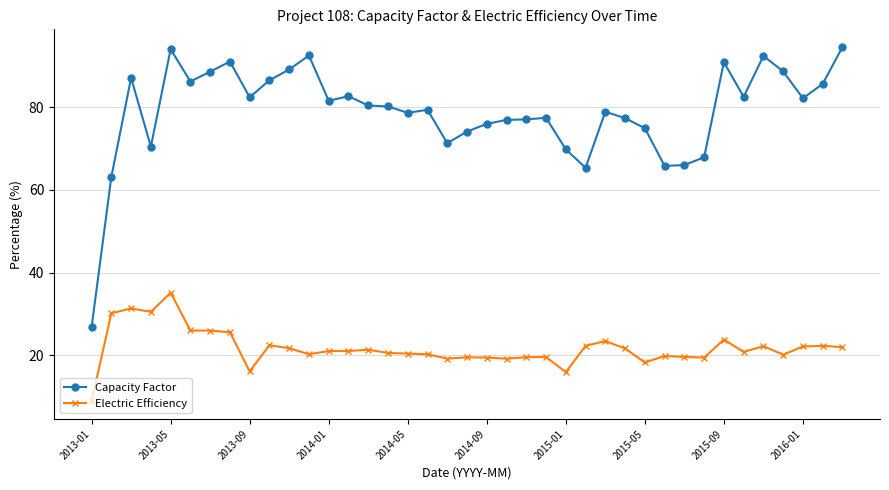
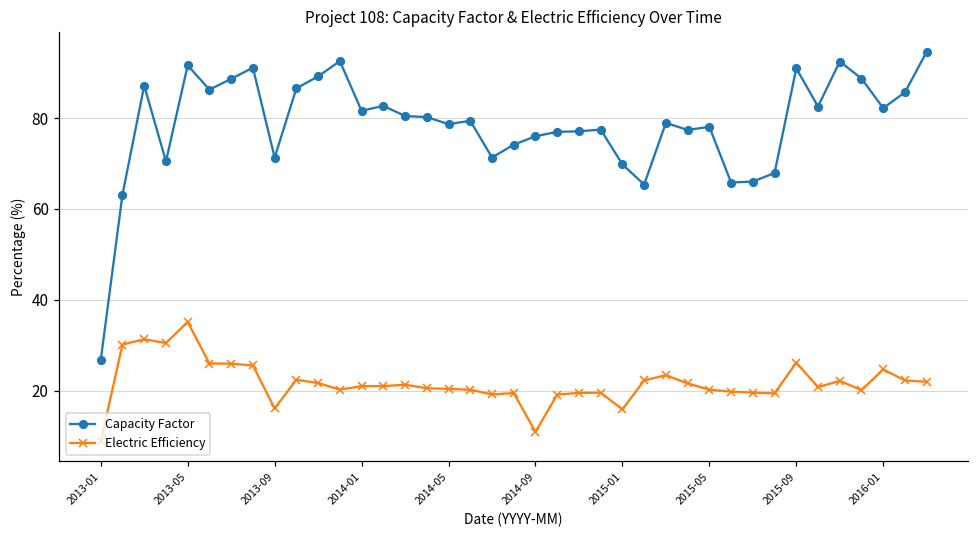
Capacity Factor, 2013-05: 94 -> 92
Capacity Factor, 2013-09: 82 -> 71
Electric Efficiency, 2014-09: 19 -> 11
Capacity Factor, 2015-05: 75 -> 78
Electric Efficiency, 2015-05: 18 -> 20
Electric Efficiency, 2015-09: 24 -> 26
Electric Efficiency, 2016-01: 22 -> 25
